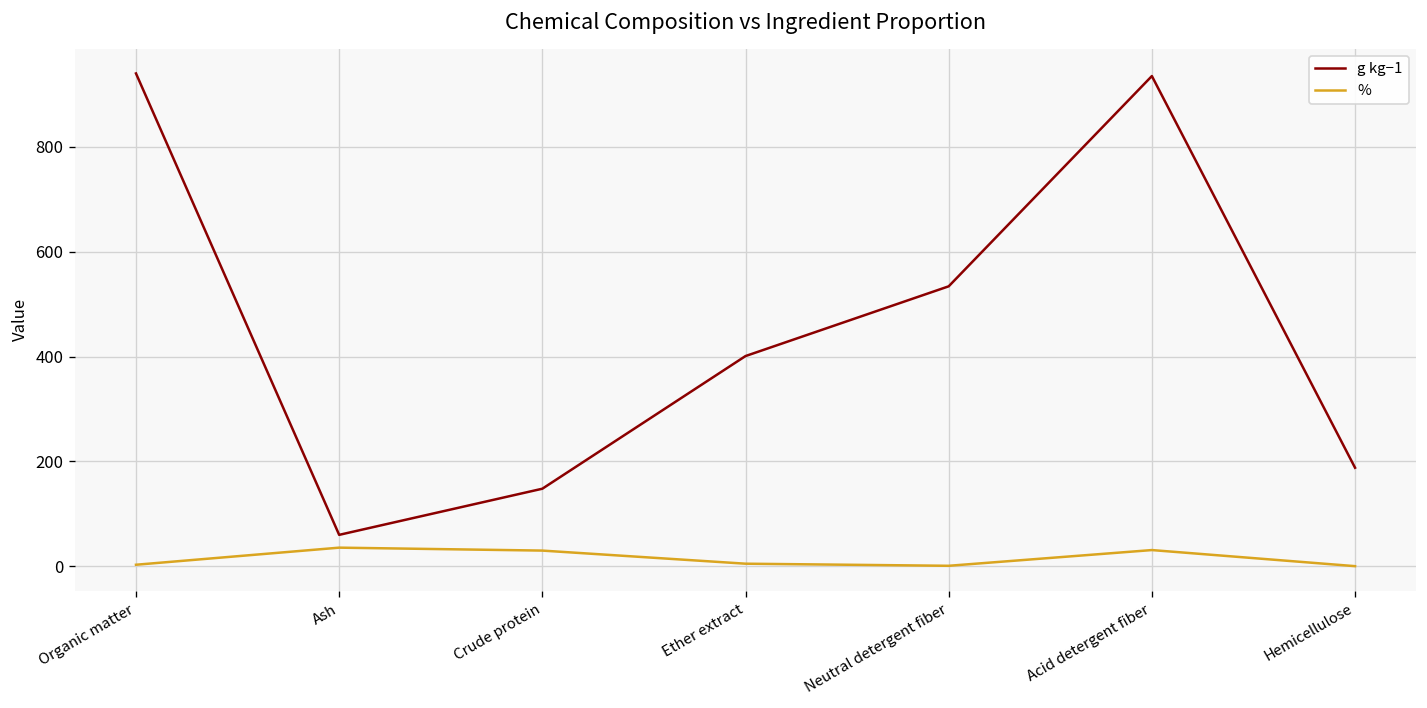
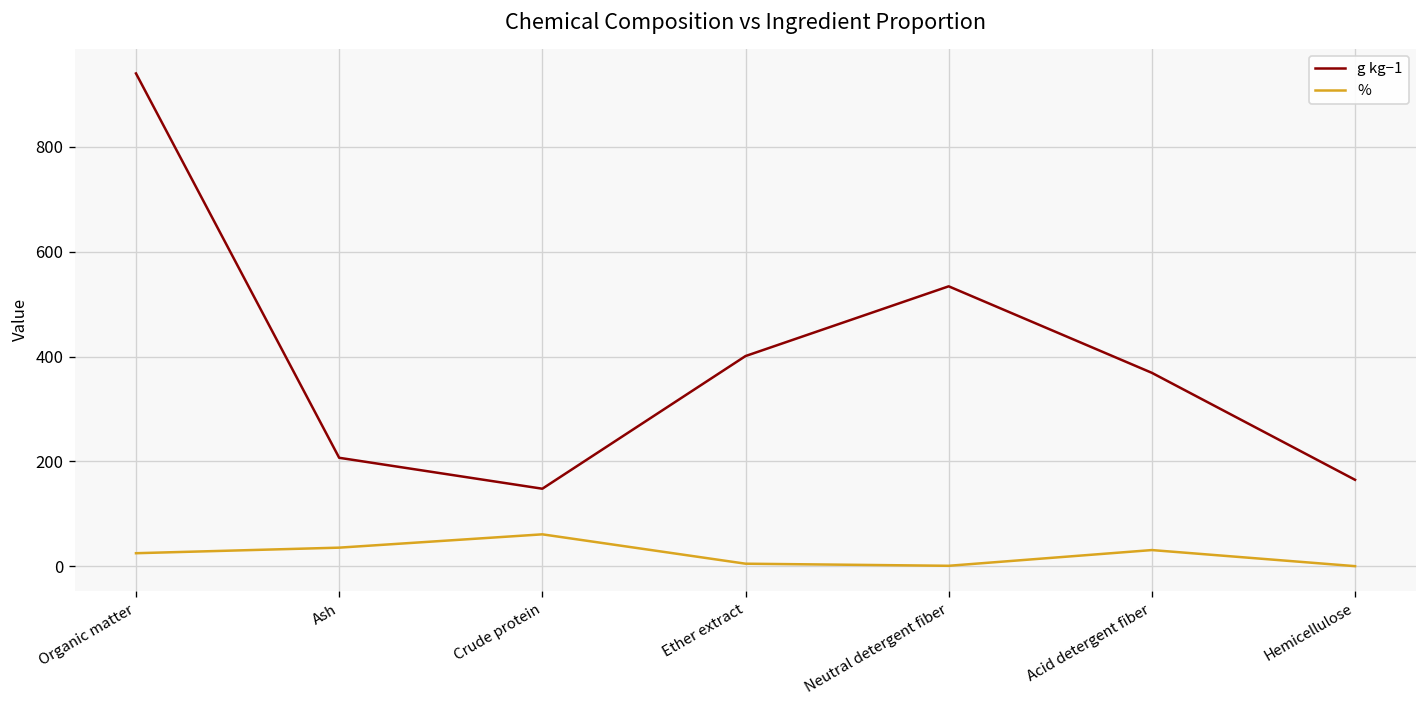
%, Organic matter: 0 -> 30
g kg−1, Ash: 60 -> 210
%, Crude protein: 30 -> 60
g kg−1, Acid detergent fiber: 940 -> 370
g kg−1, Hemicellulose: 190 -> 170
